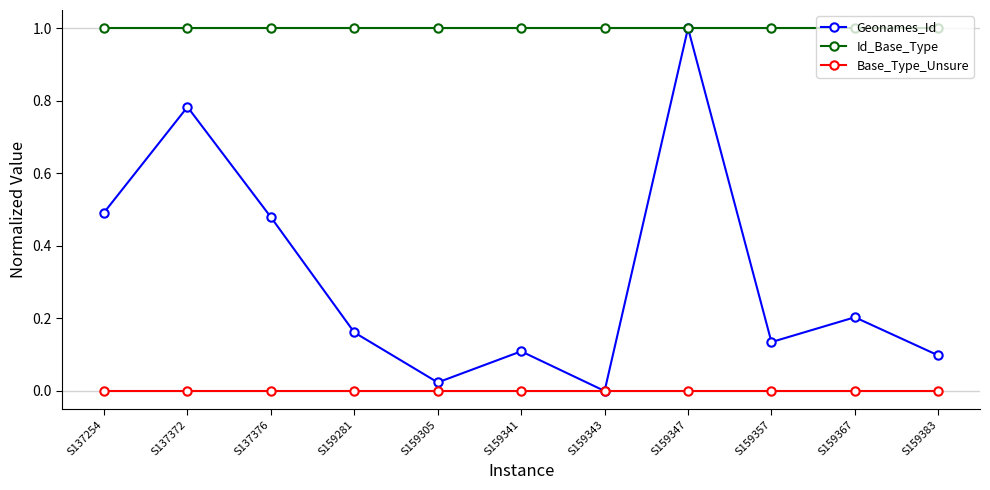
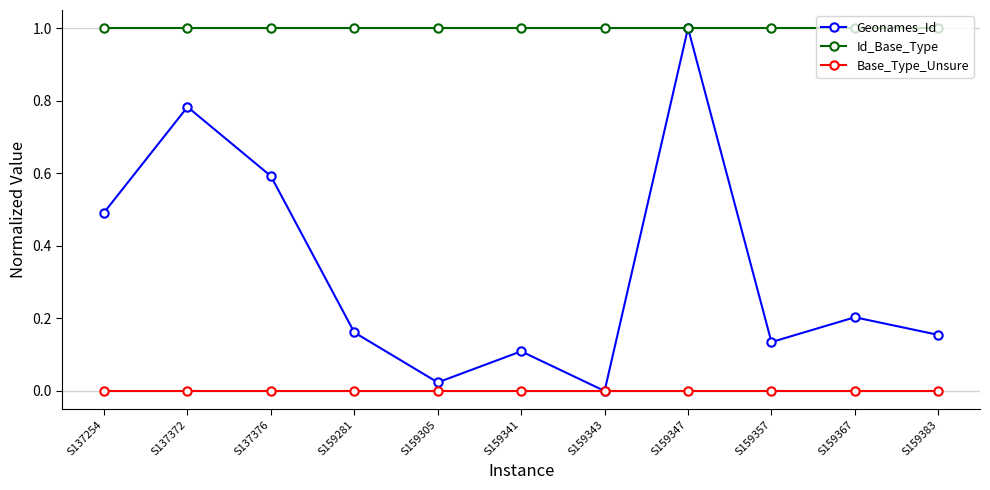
Geonames_Id, S137376: 0.48 -> 0.59
Geonames_Id, S159383: 0.10 -> 0.15
